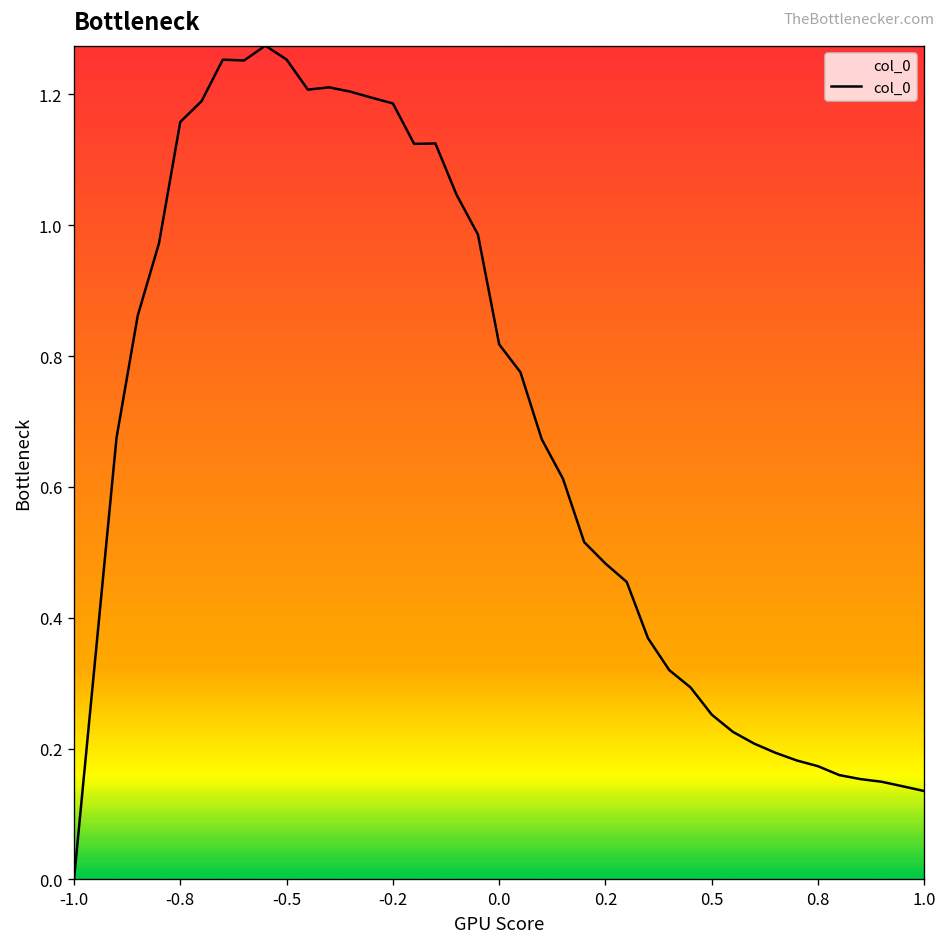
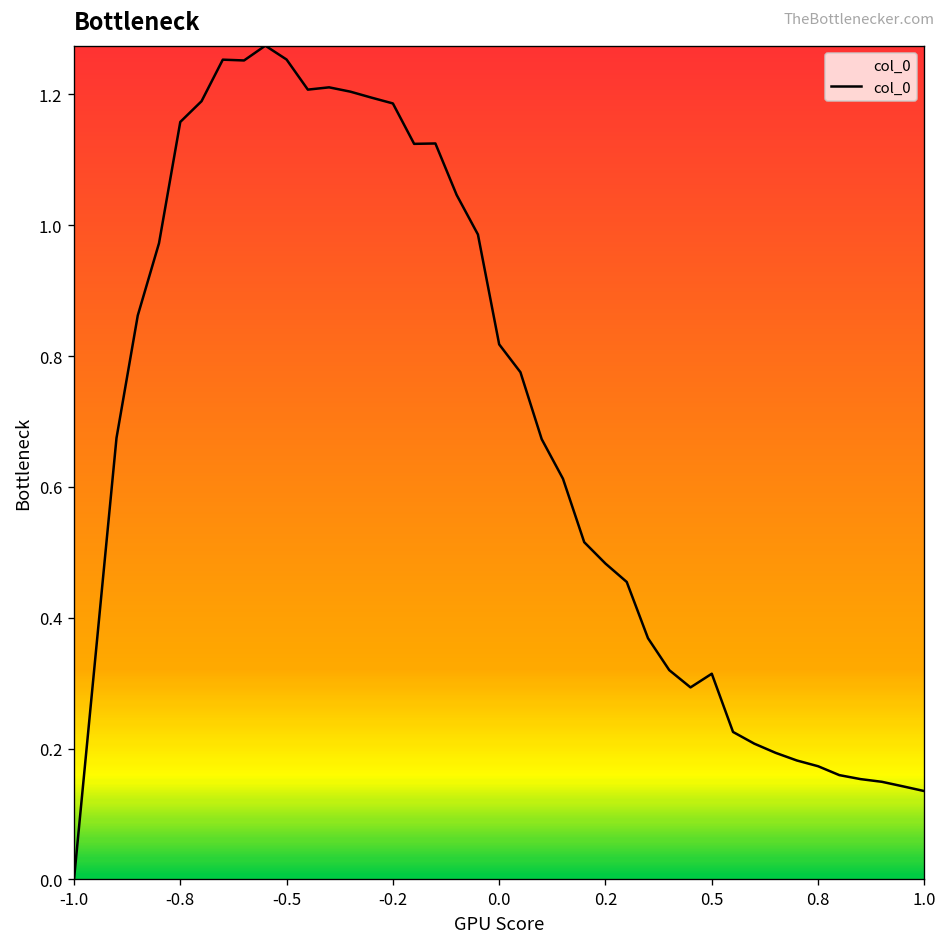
0.5: 0.25 -> 0.31
